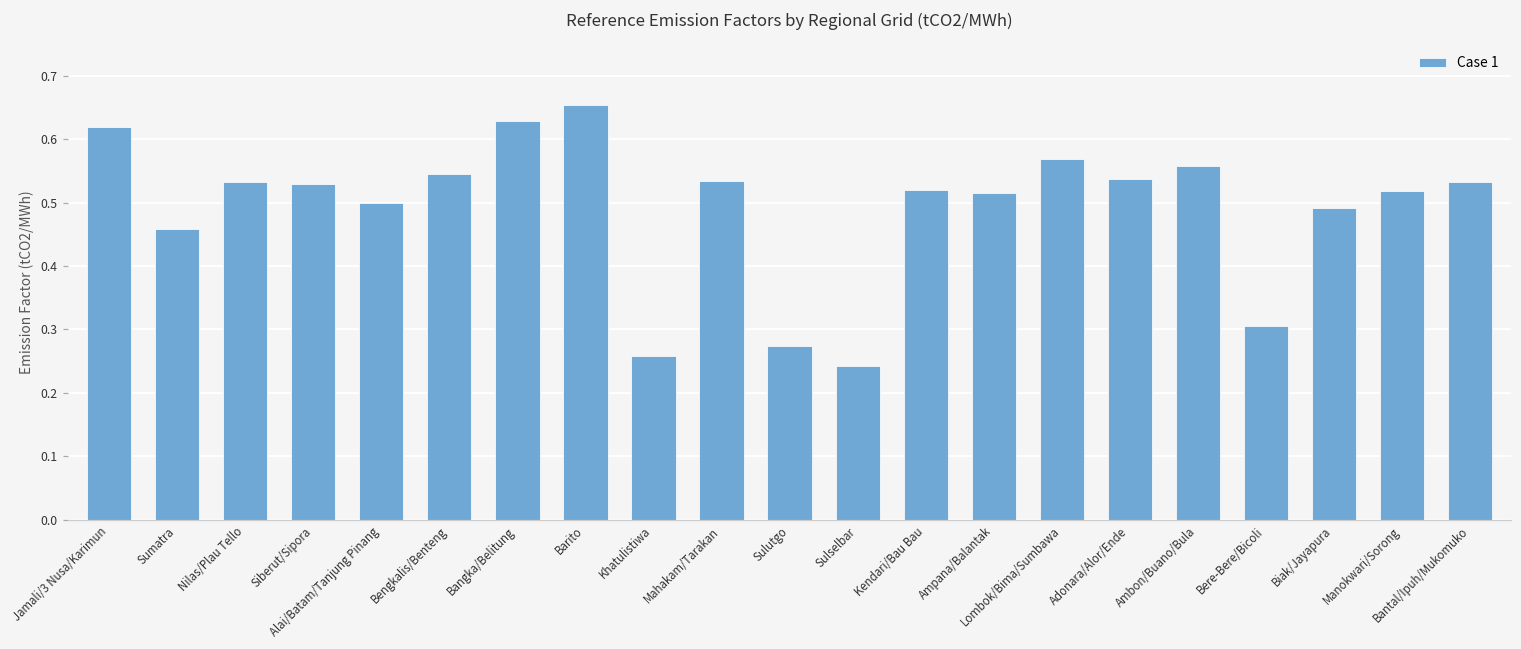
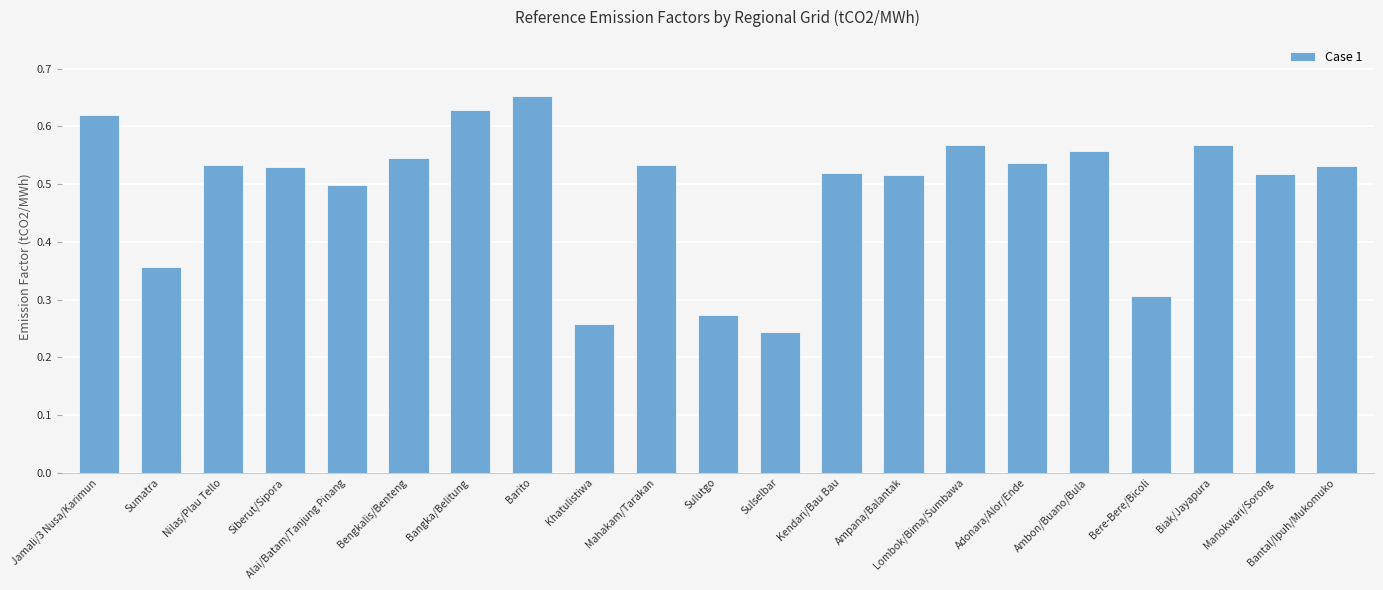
Sumatra: 0.46 -> 0.36
Biak/Jayapura: 0.49 -> 0.57
